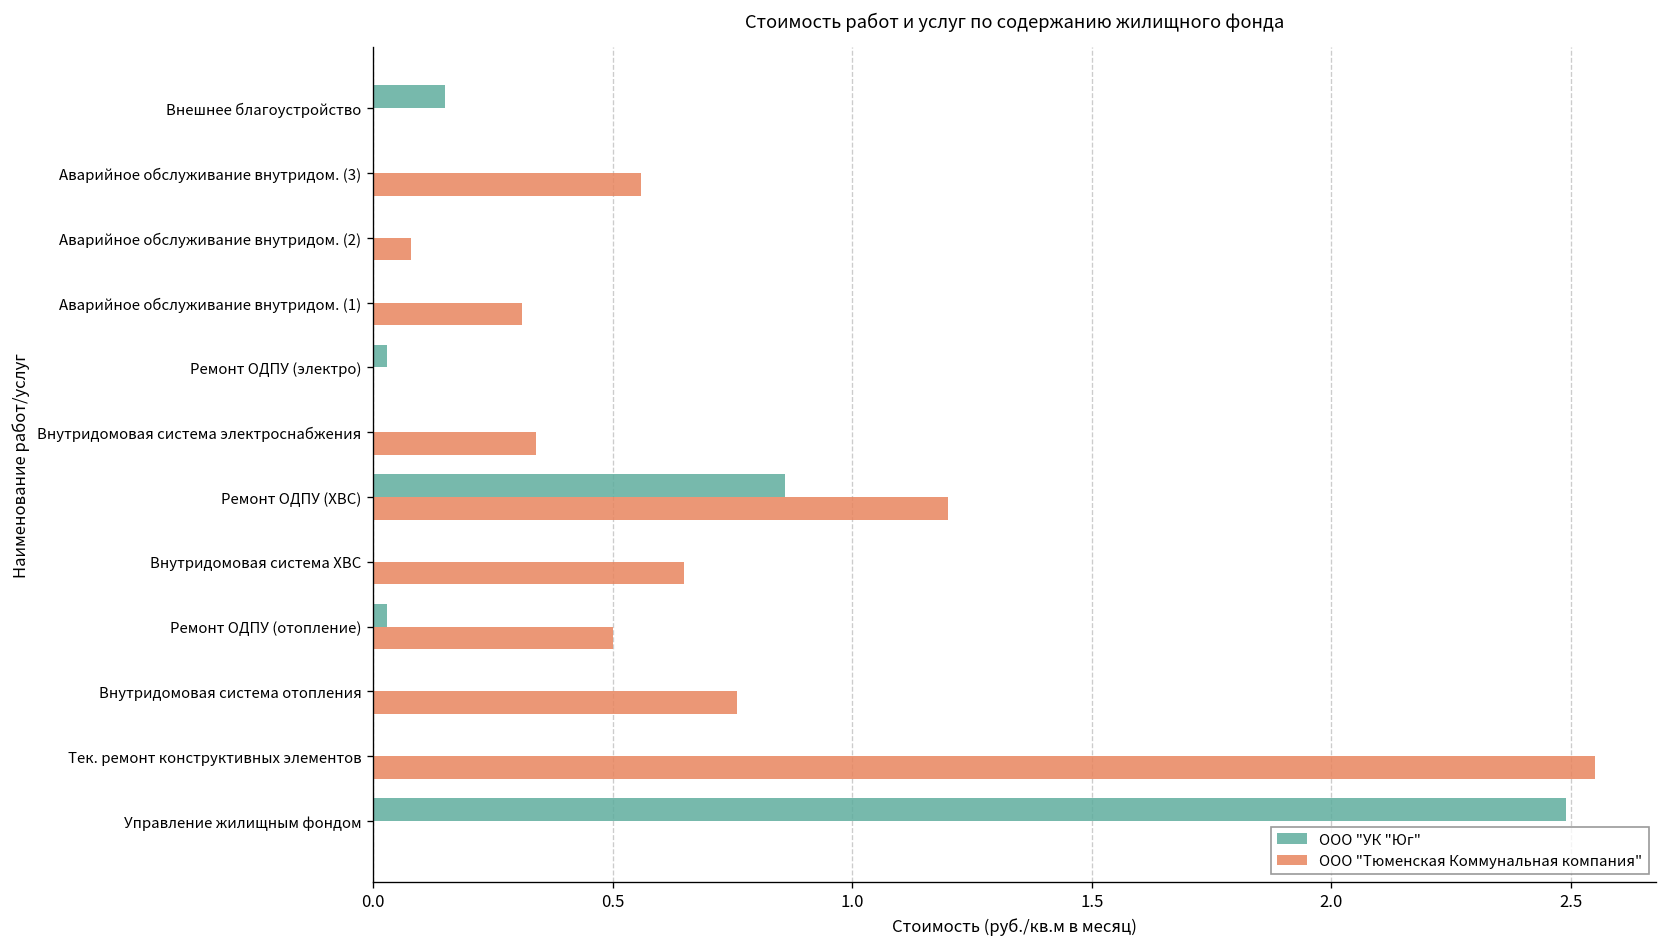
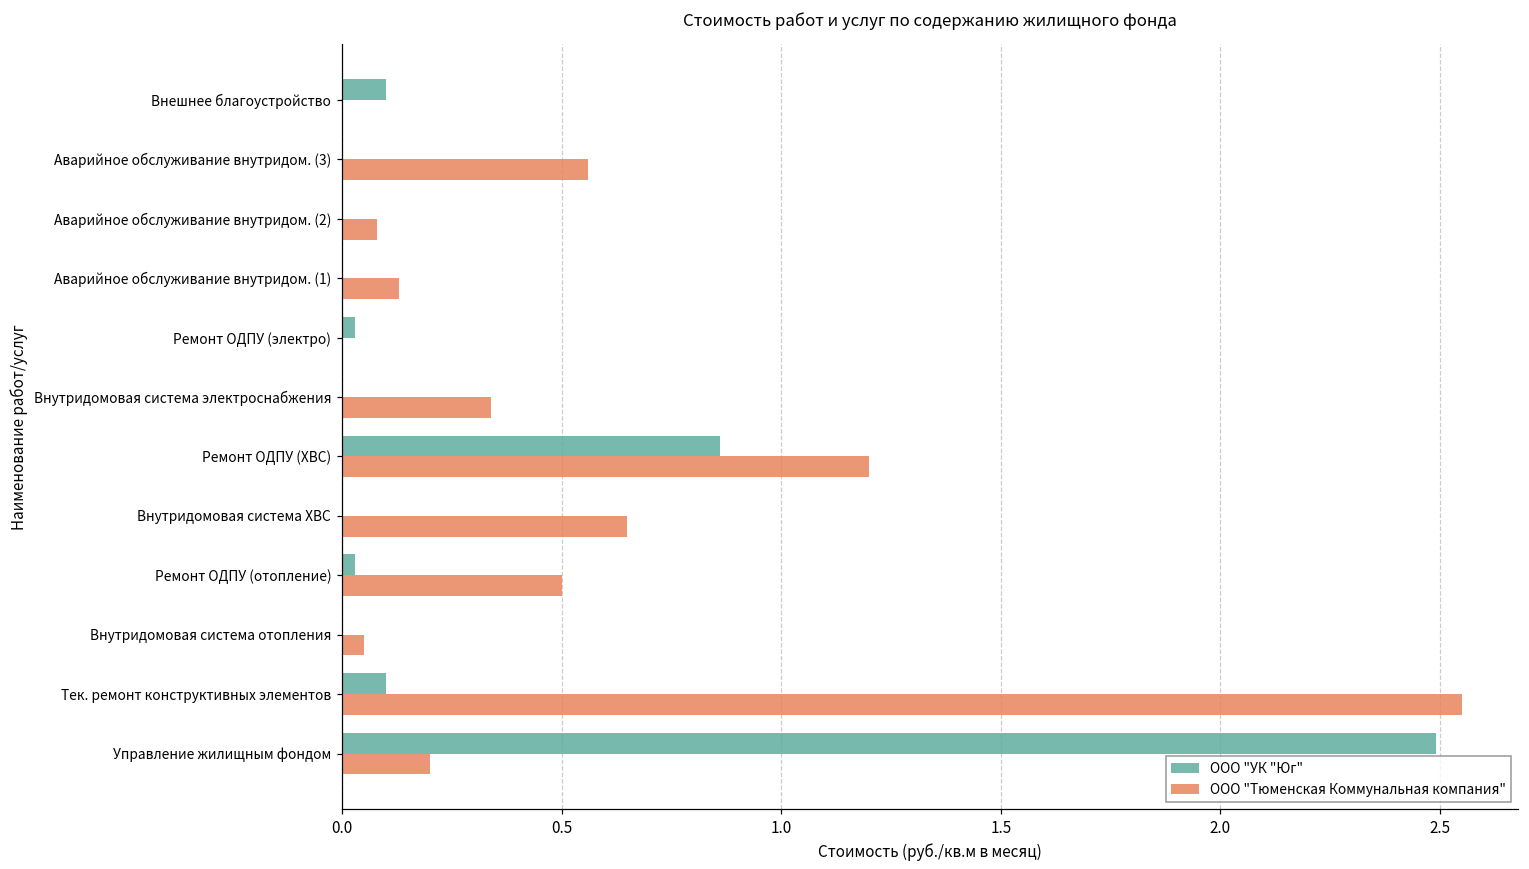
ООО "УК "Юг", Внешнее благоустройство: 0.15 -> 0.10
ООО "Тюменская Коммунальная компания", Аварийное обслуживание внутридом. (1): 0.31 -> 0.13
ООО "Тюменская Коммунальная компания", Внутридомовая система отопления: 0.76 -> 0.05
ООО "УК "Юг", Тек. ремонт конструктивных элементов: 0.0 -> 0.1
ООО "Тюменская Коммунальная компания", Управление жилищным фондом: 0.0 -> 0.2
